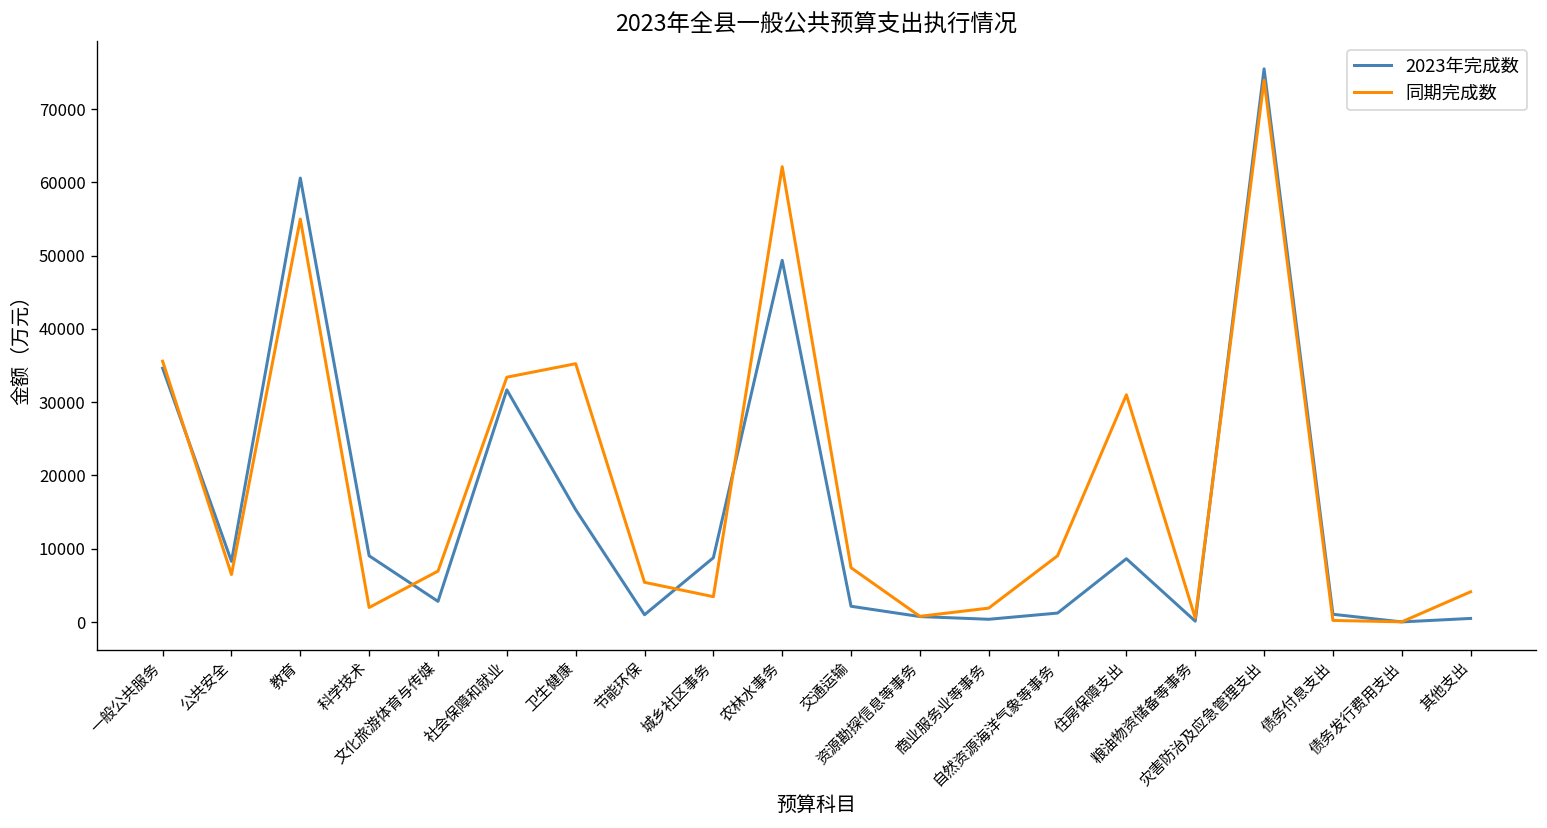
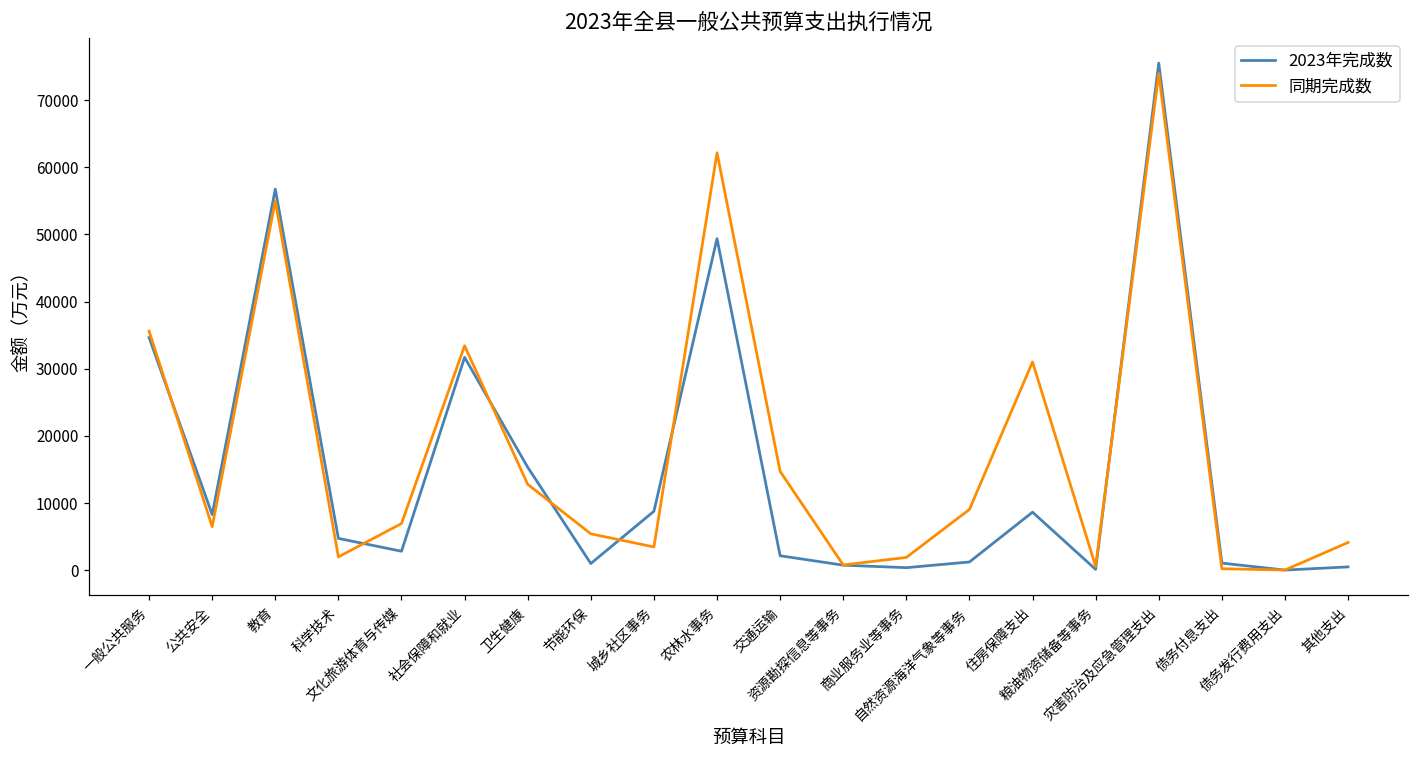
2023年完成数, 教育: 61000 -> 57000
2023年完成数, 科学技术: 9000 -> 5000
同期完成数, 卫生健康: 35000 -> 13000
同期完成数, 交通运输: 7000 -> 15000
